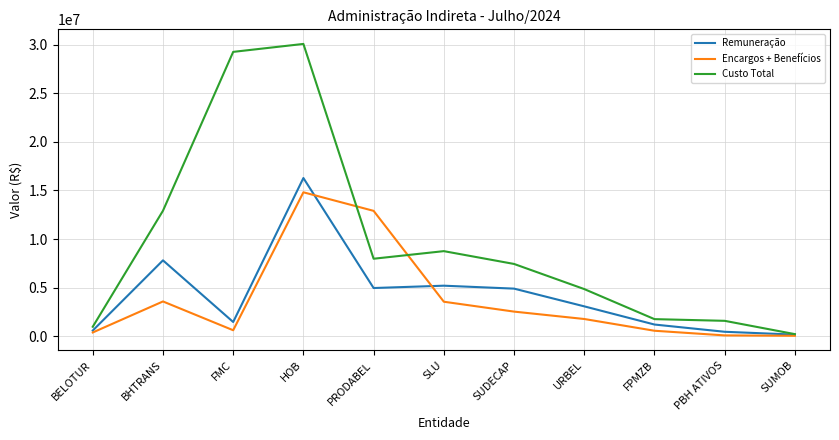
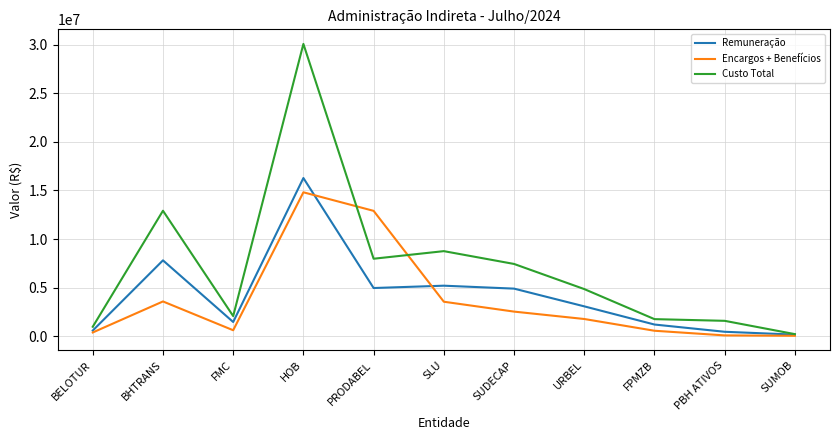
Custo Total, FMC: 29000000 -> 2000000
